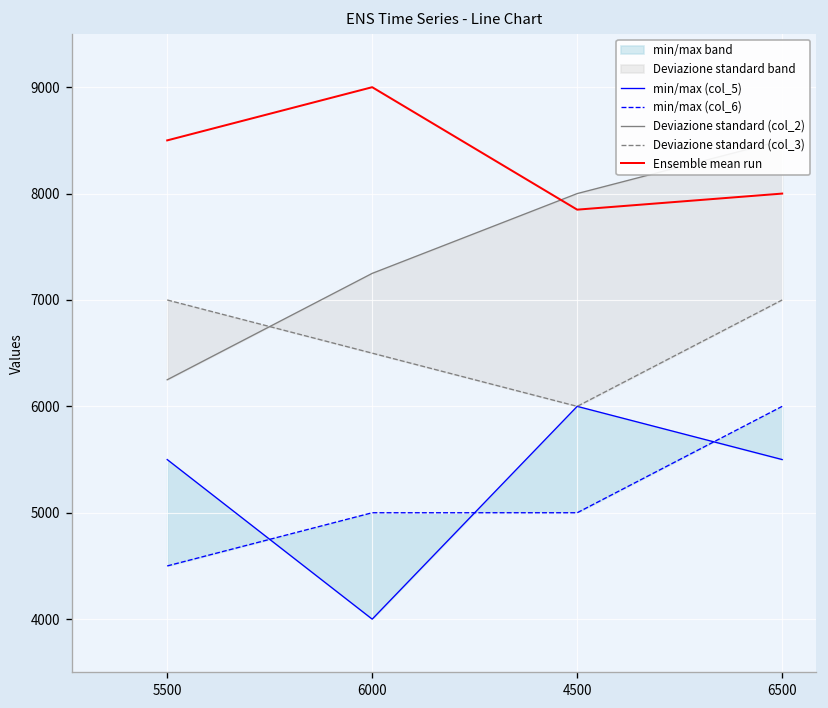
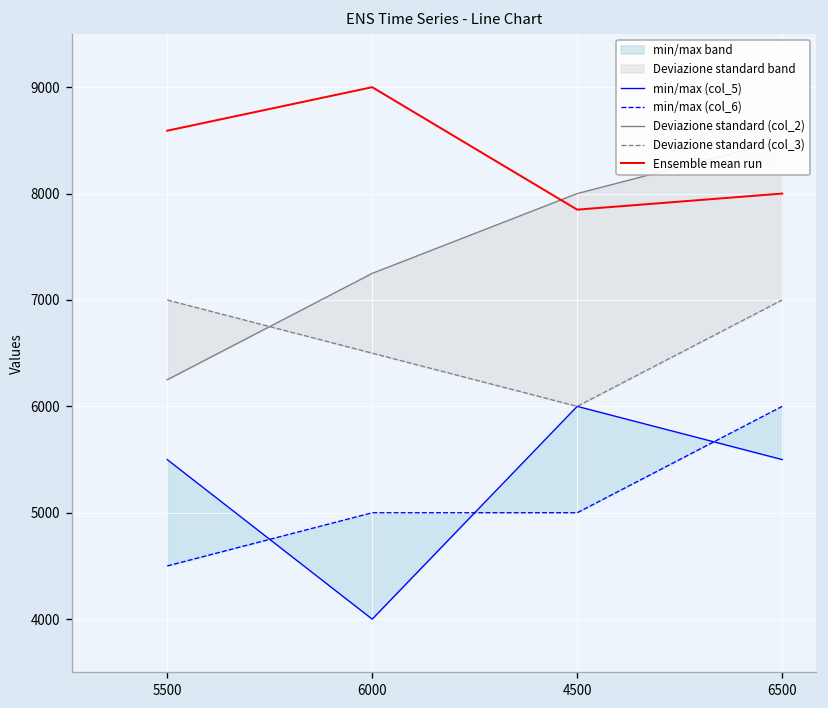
Ensemble mean run, 5500: 8500 -> 8600
